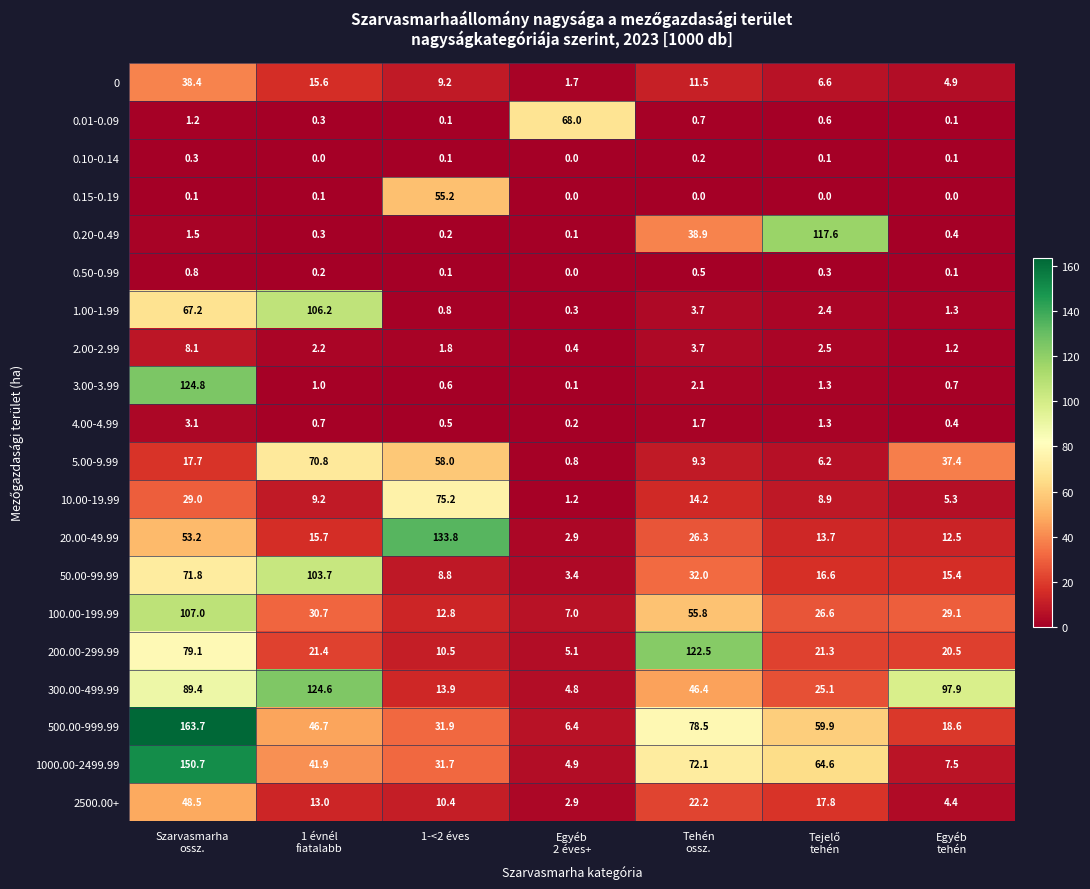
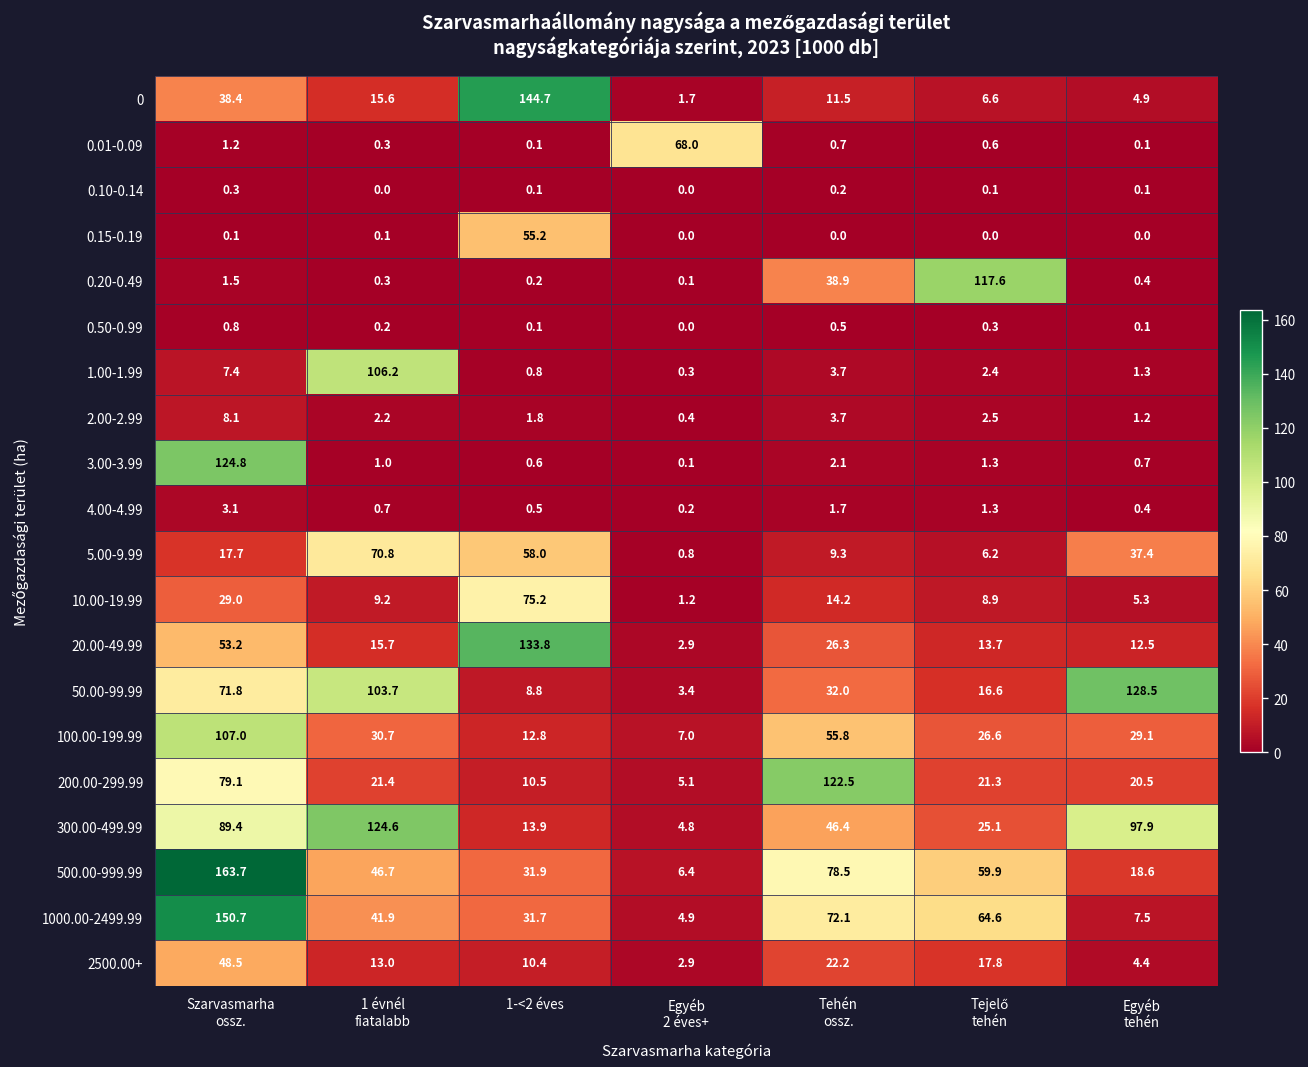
0, 1-<2 éves: 9.2 -> 144.7
1.00-1.99, Szarvasmarha ossz.: 67.2 -> 7.4
50.00-99.99, Egyéb tehén: 15.4 -> 128.5
